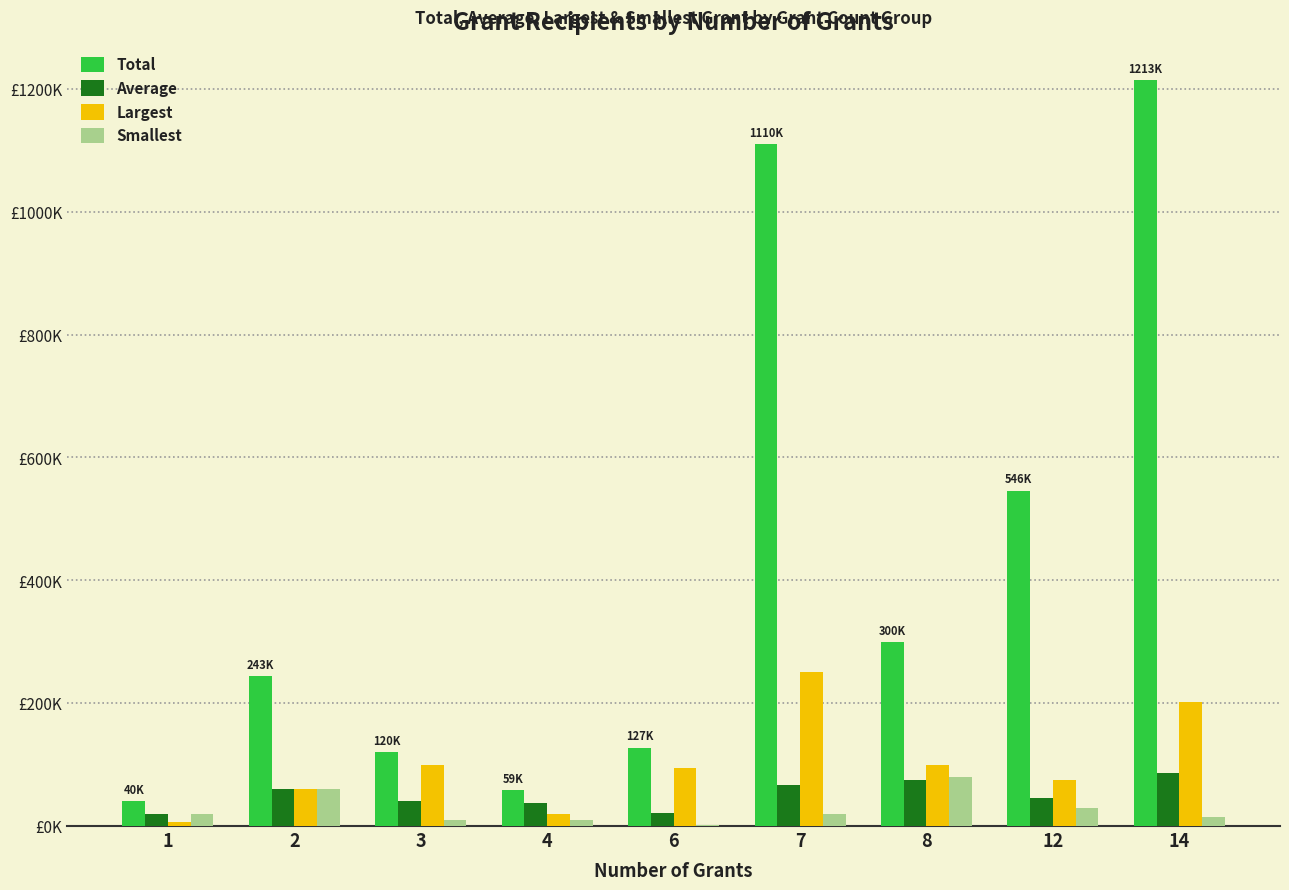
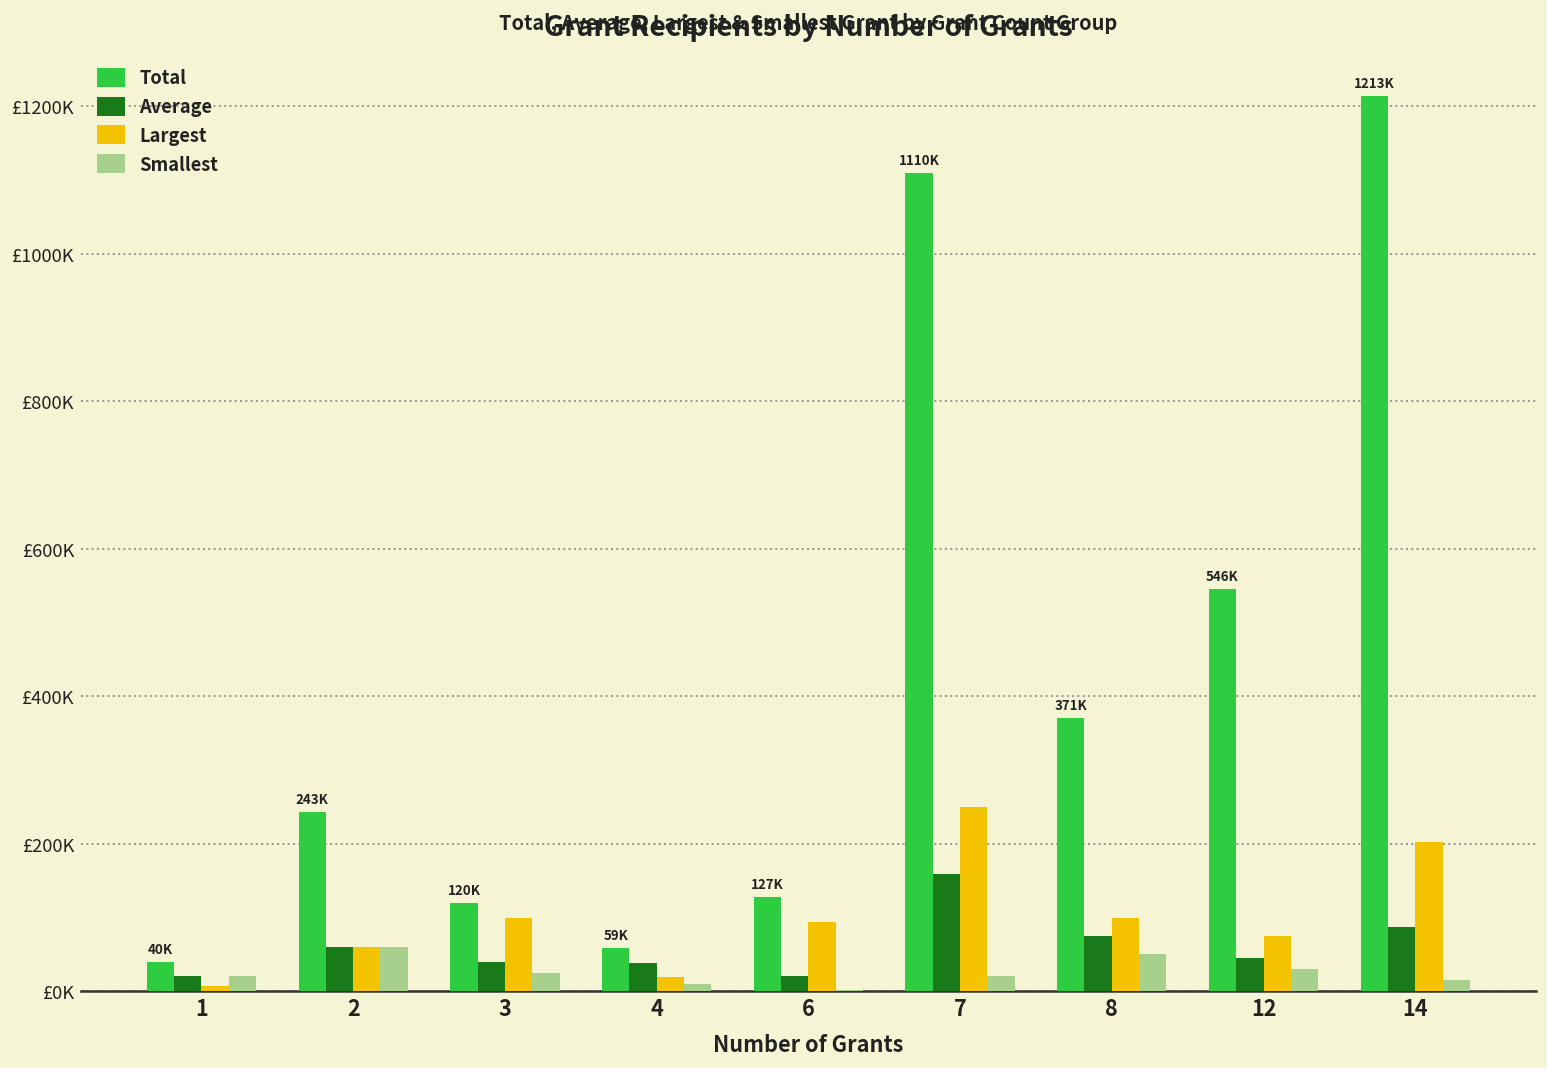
Smallest, 3: £10000 -> £30000
Average, 7: £70000 -> £160000
Total, 8: 300K -> 371K
Smallest, 8: £80000 -> £50000
